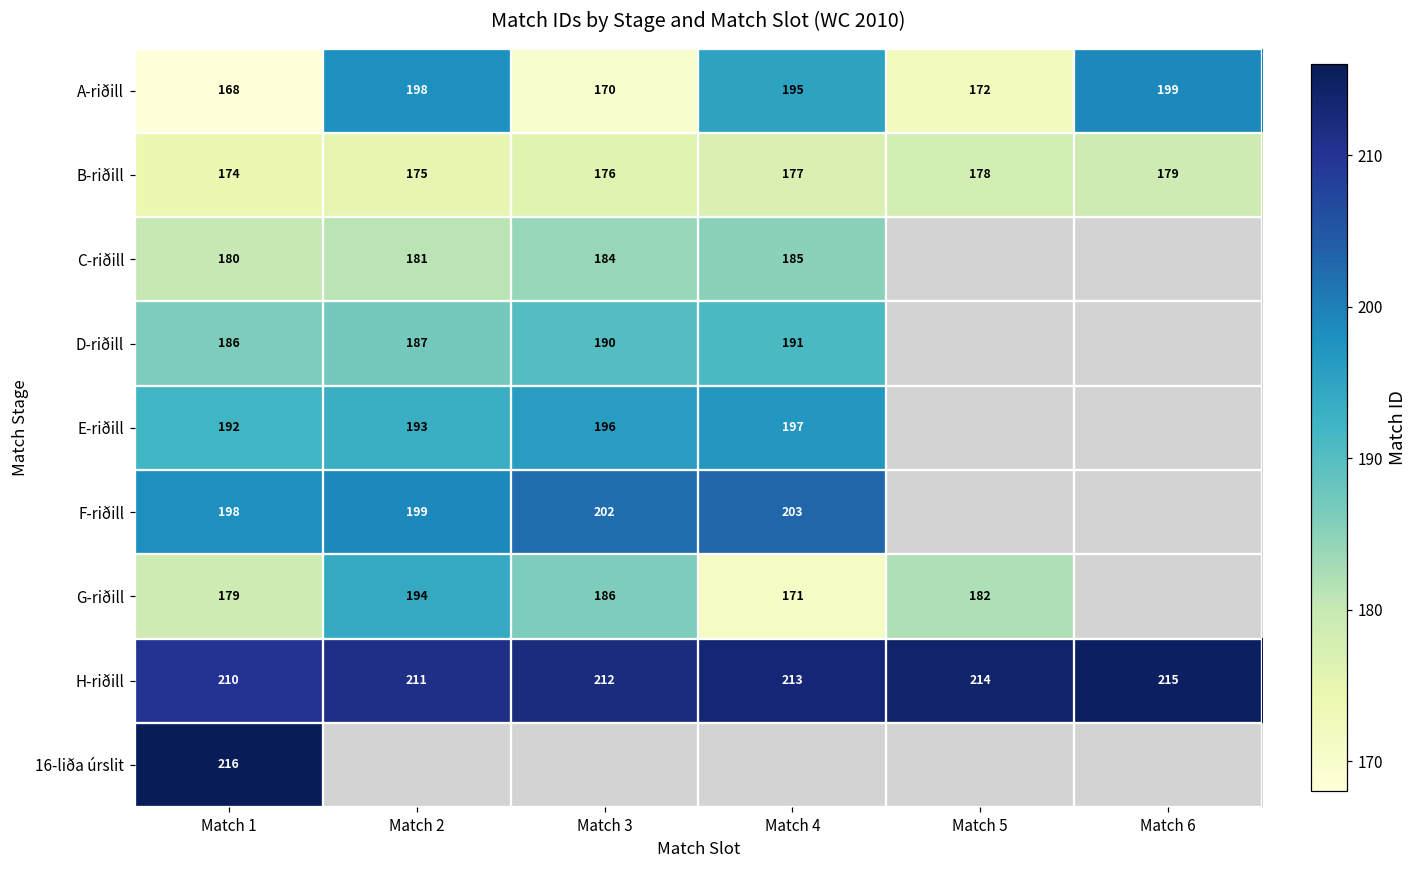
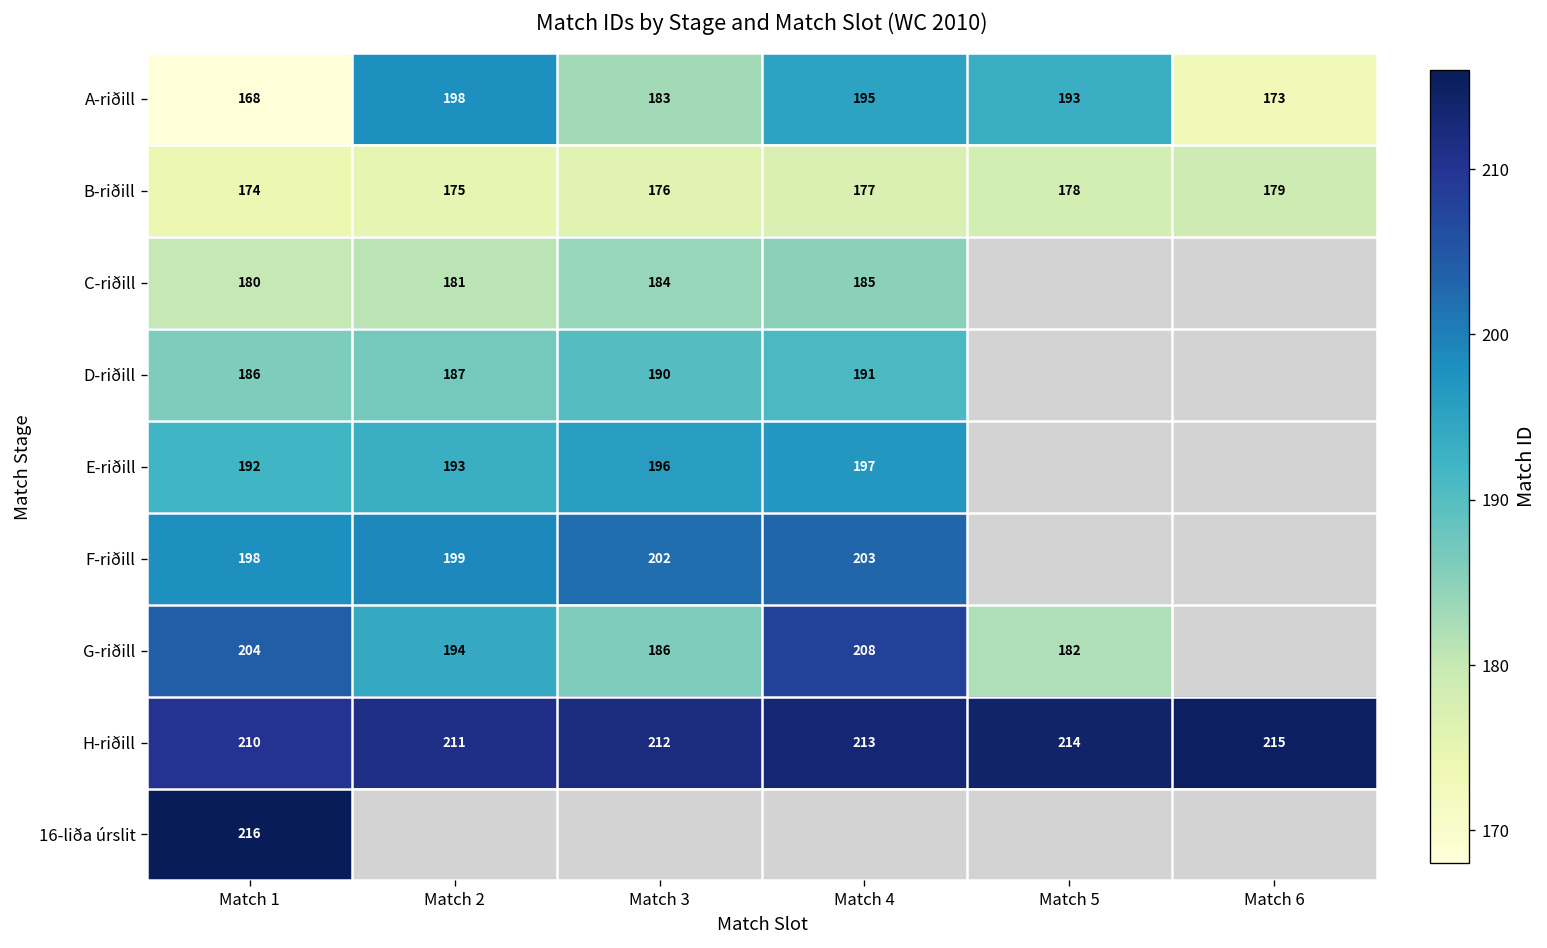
A-riðill, Match 3: 170 -> 183
A-riðill, Match 5: 172 -> 193
A-riðill, Match 6: 199 -> 173
G-riðill, Match 1: 179 -> 204
G-riðill, Match 4: 171 -> 208
